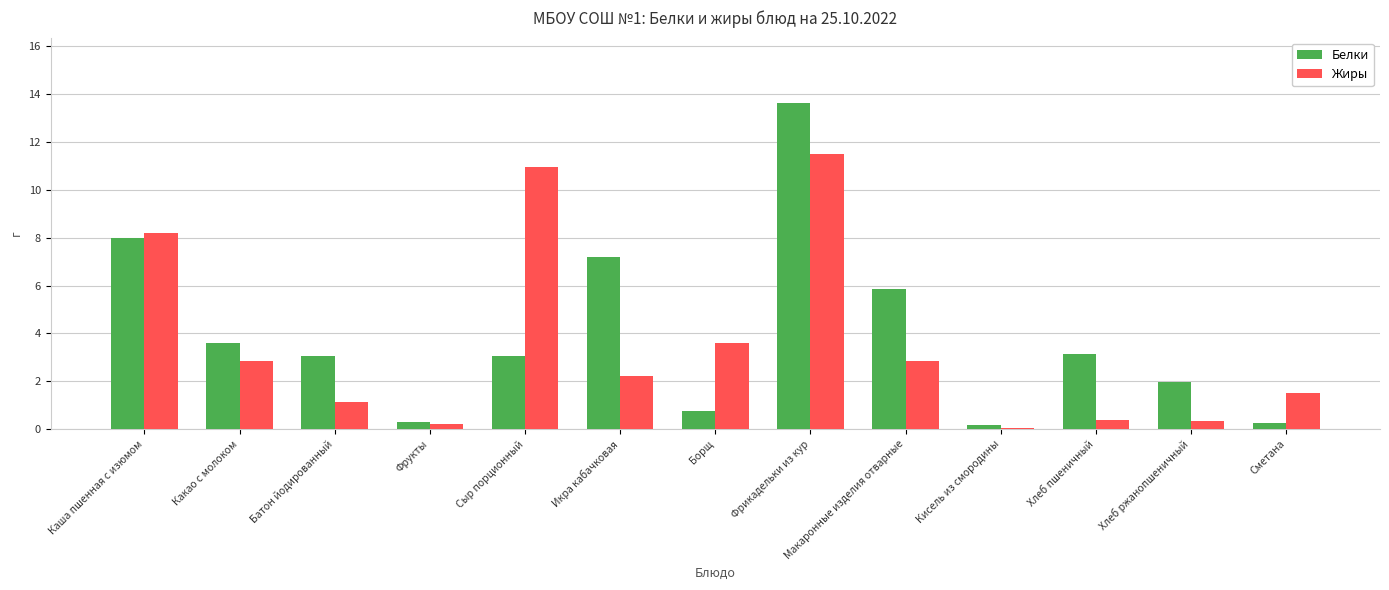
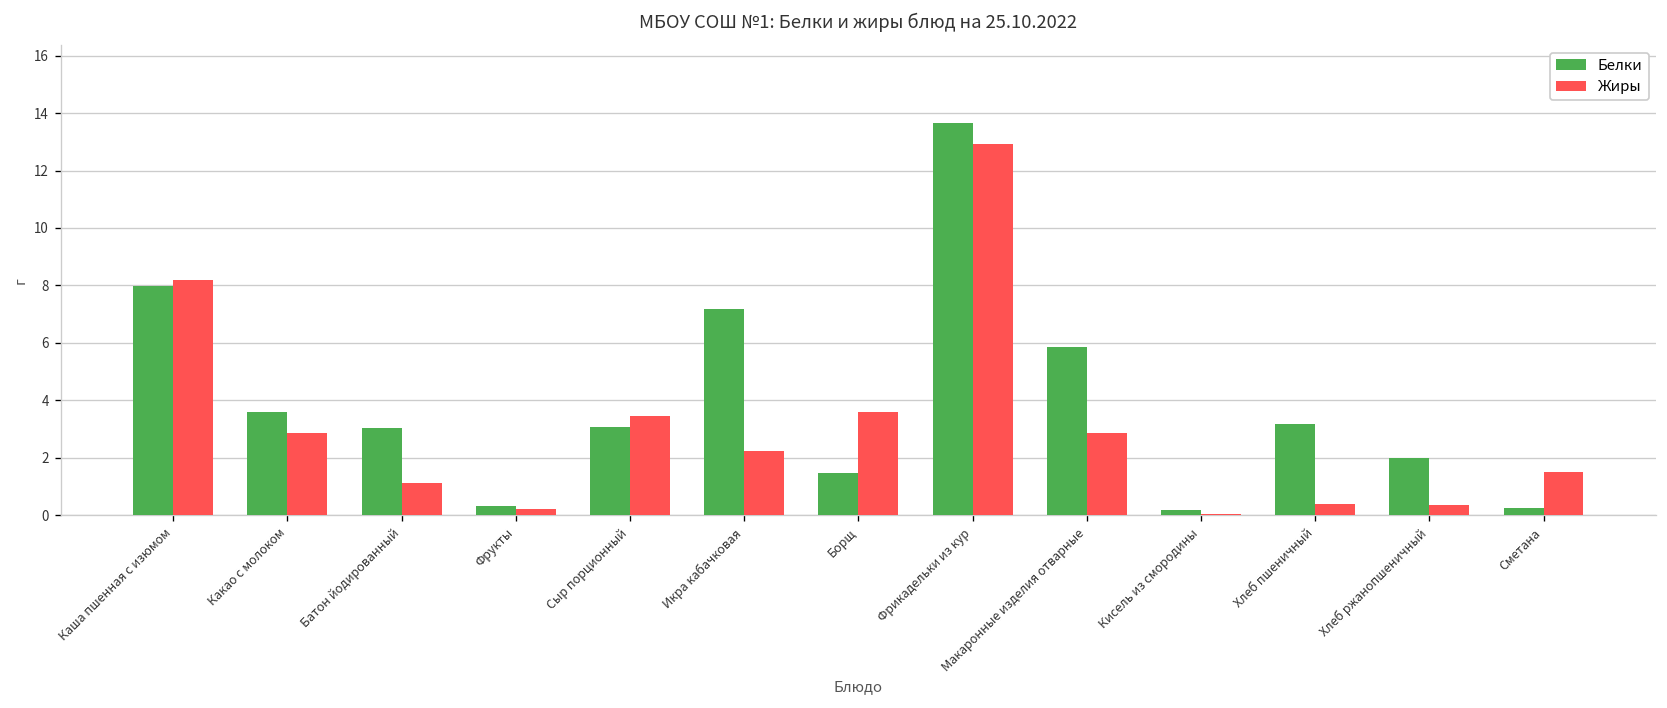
Жиры, Сыр порционный: 11.0 -> 3.5
Белки, Борщ: 0.8 -> 1.5
Жиры, Фрикадельки из кур: 11.5 -> 12.9
